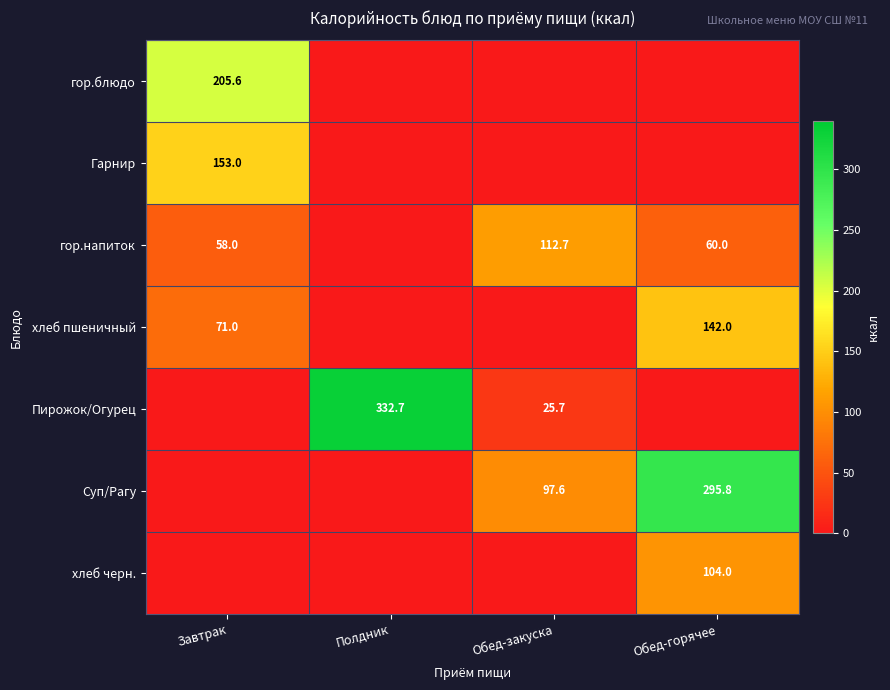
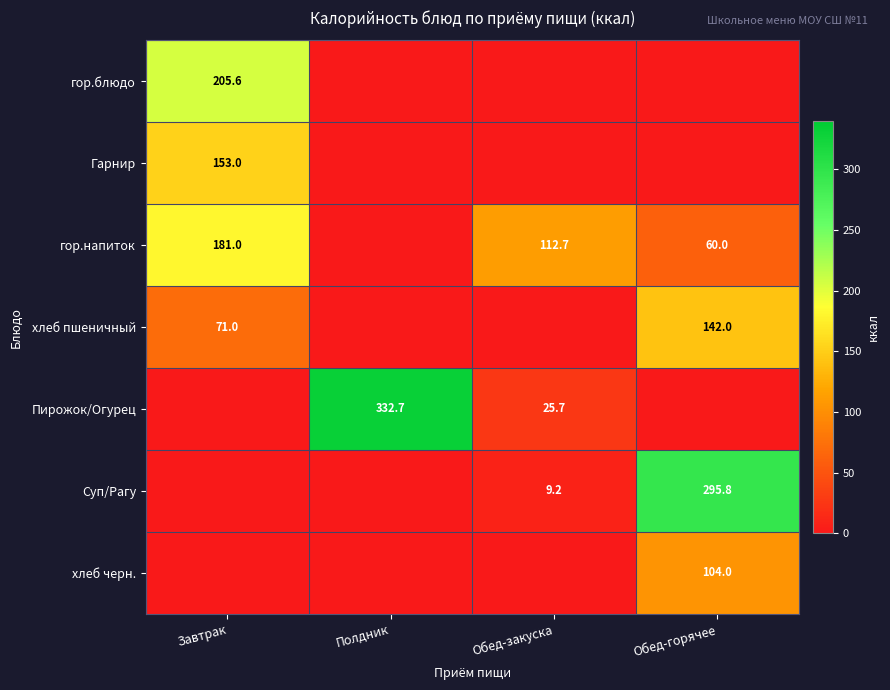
гор.напиток, Завтрак: 58.0 -> 181.0
Суп/Рагу, Обед-закуска: 97.6 -> 9.2
